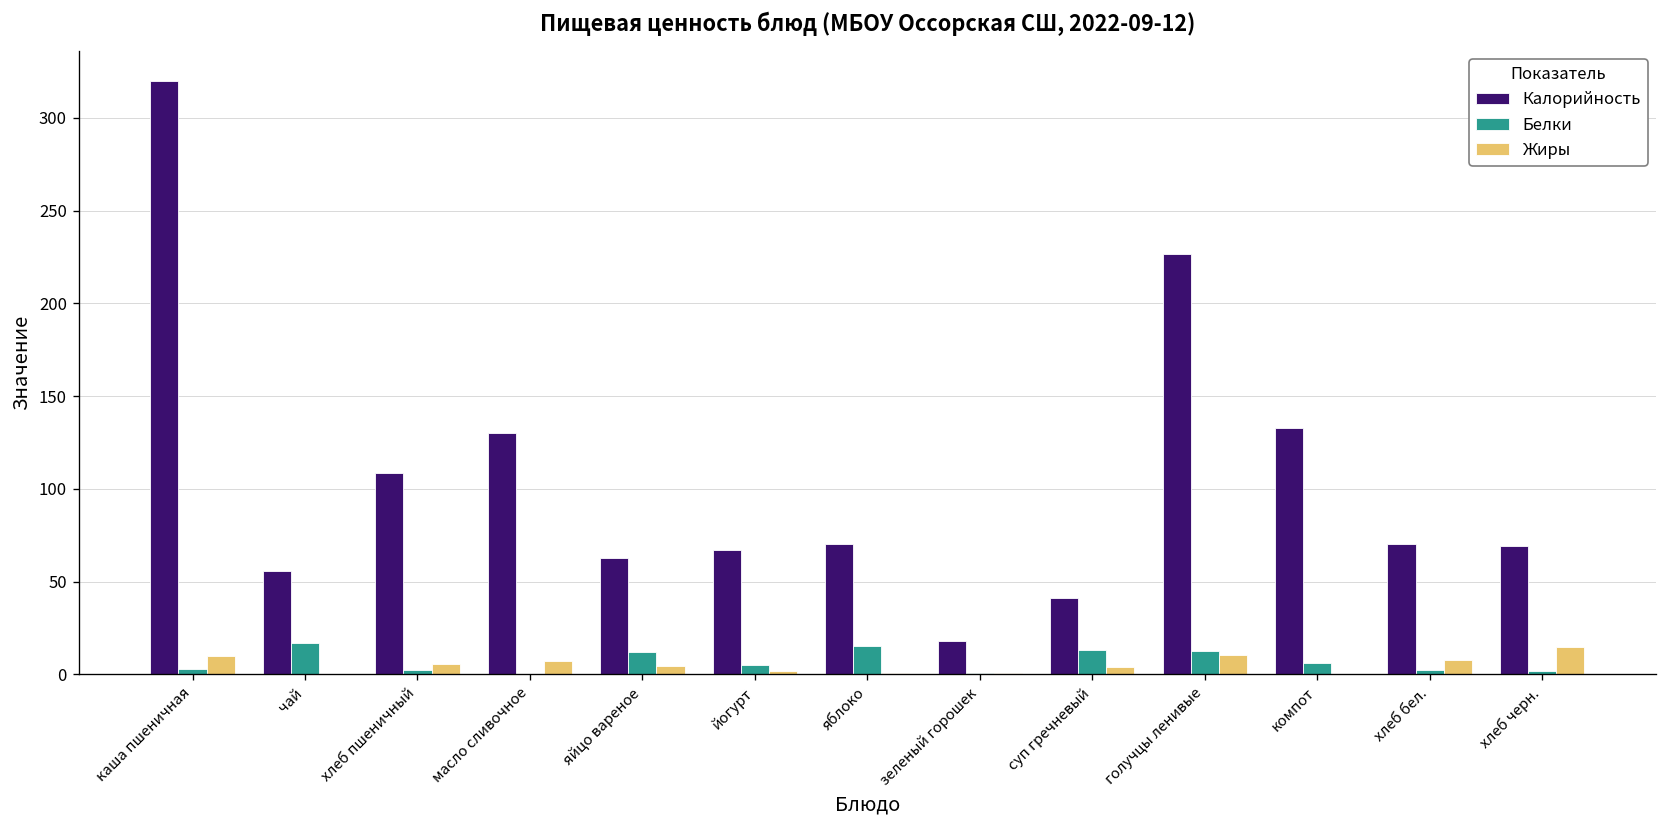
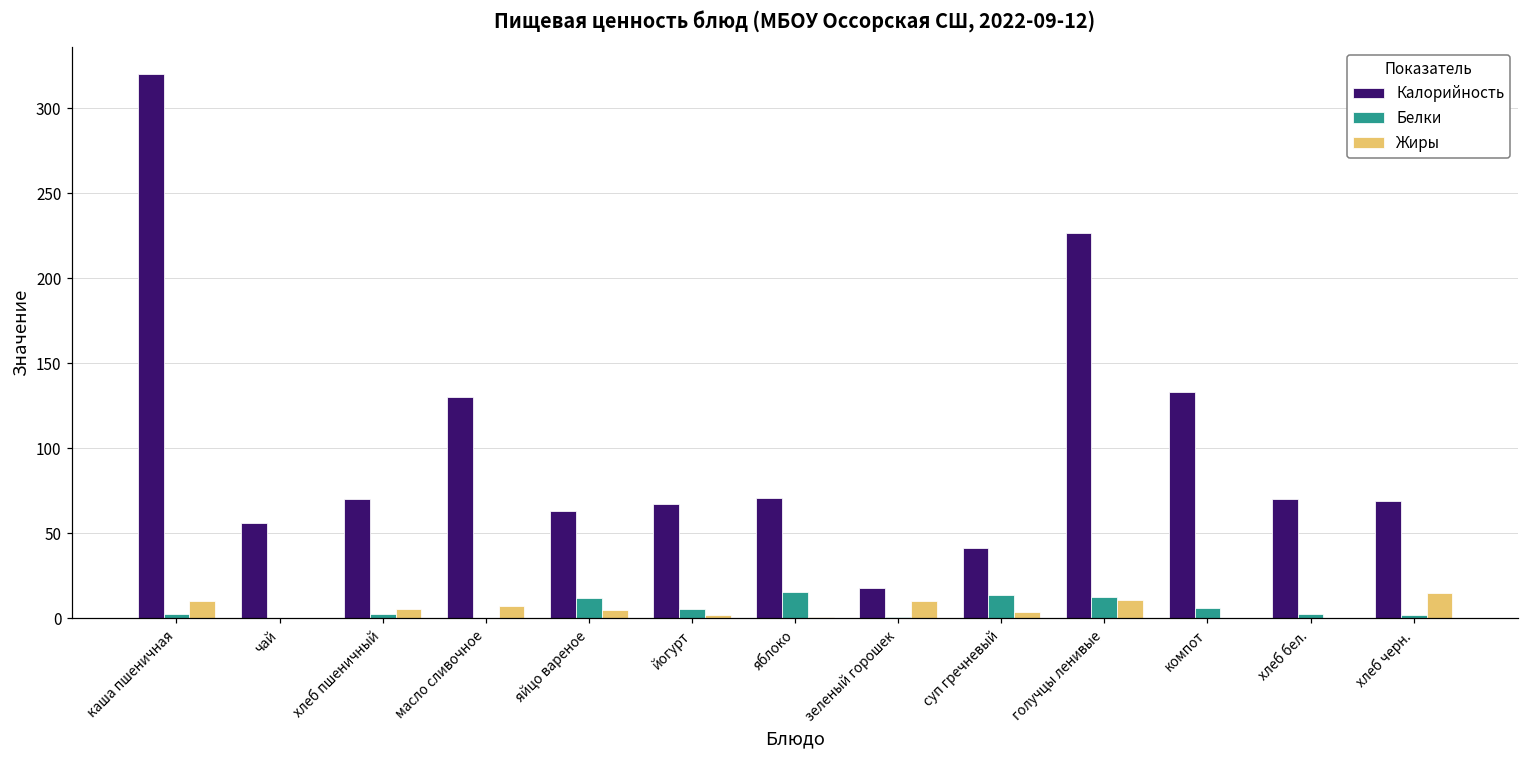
Белки, чай: 17 -> 0
Калорийность, хлеб пшеничный: 109 -> 70
Жиры, зеленый горошек: 1 -> 10
Жиры, хлеб бел.: 8 -> 0
